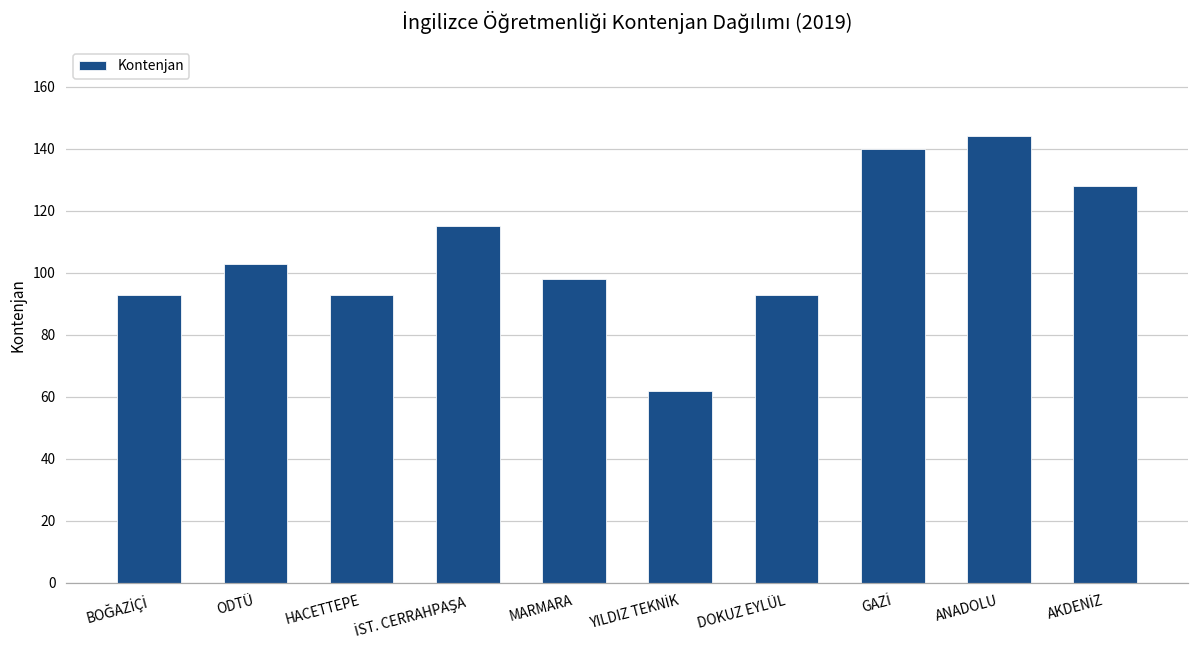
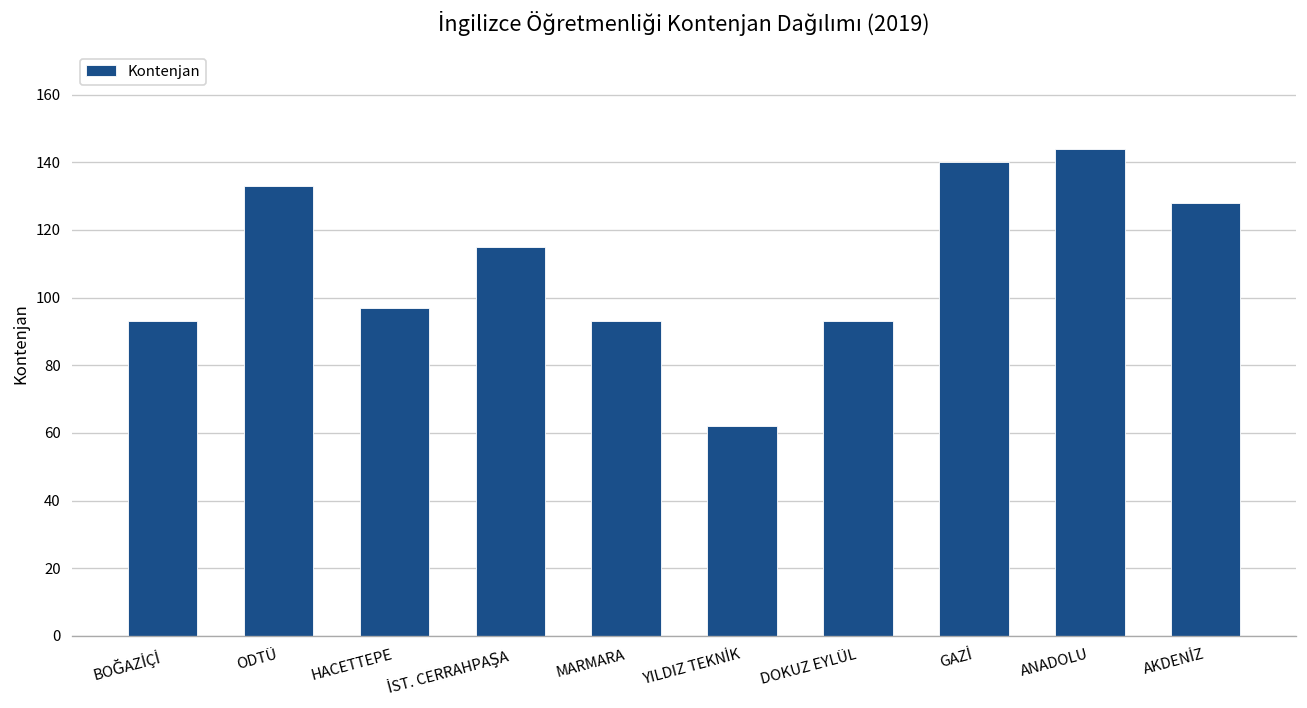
ODTÜ: 103 -> 133
HACETTEPE: 93 -> 97
MARMARA: 98 -> 93
